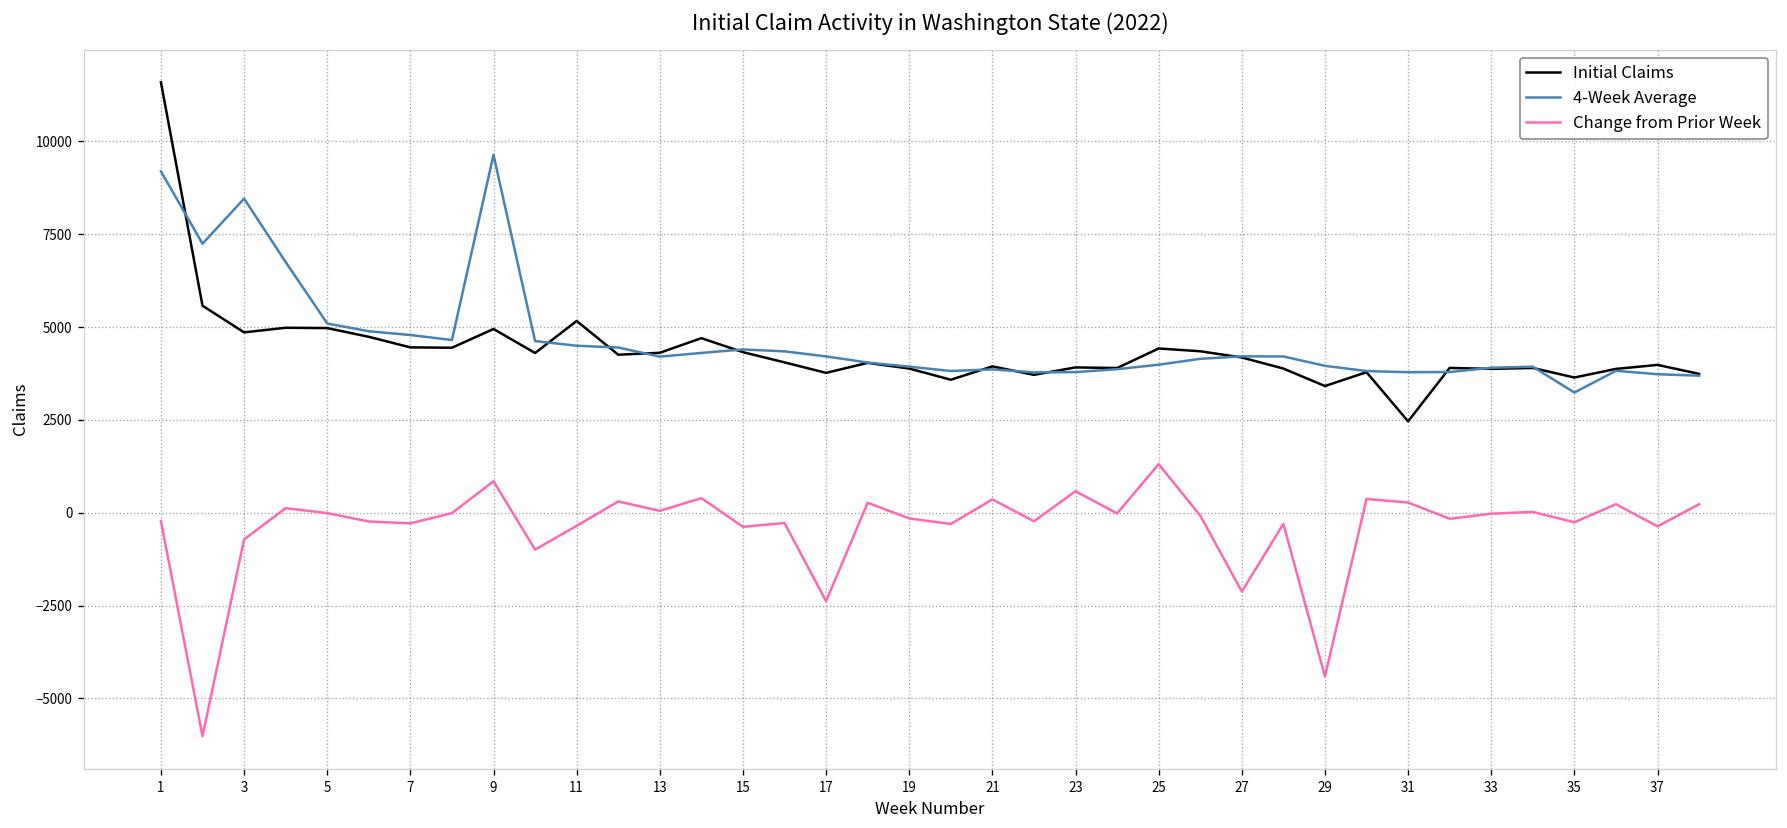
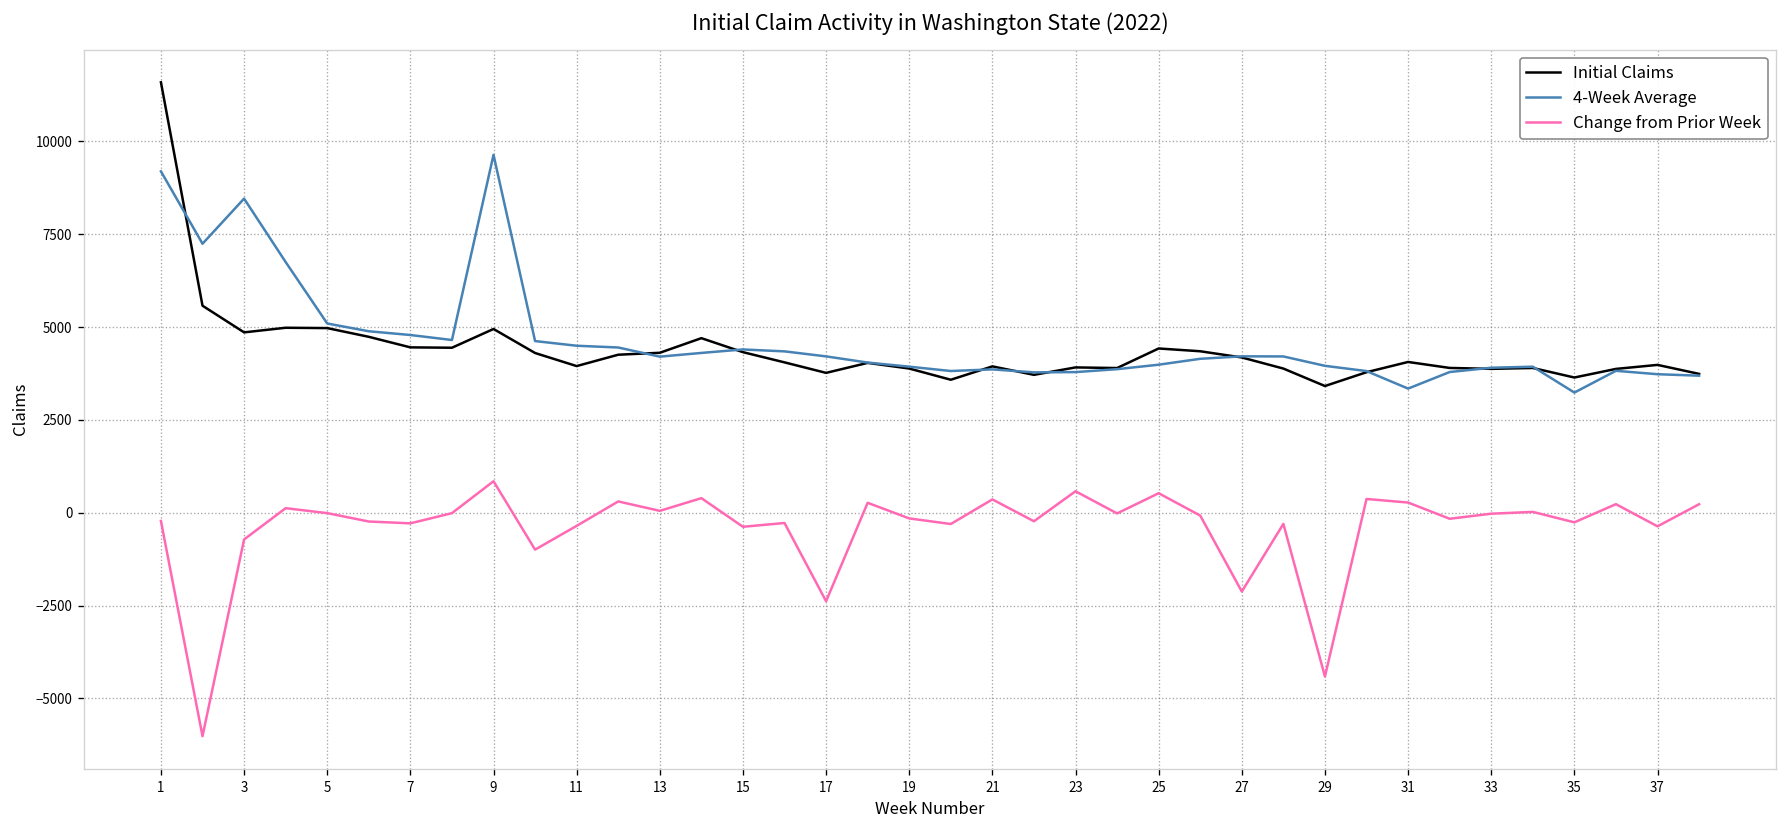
Initial Claims, 11: 5200 -> 4000
Change from Prior Week, 25: 1300 -> 500
Initial Claims, 31: 2500 -> 4100
4-Week Average, 31: 3800 -> 3300
